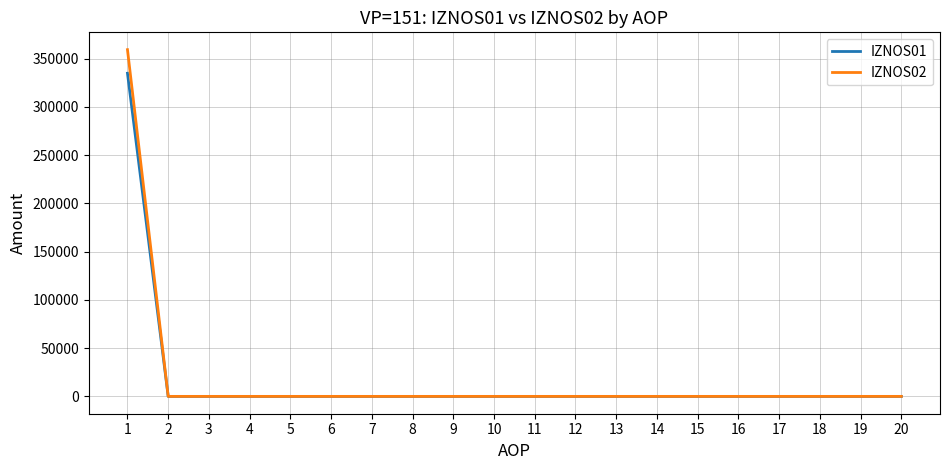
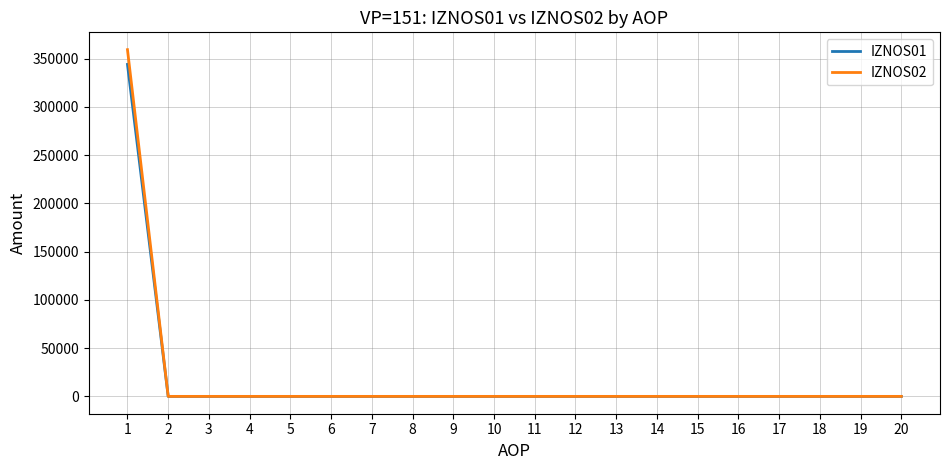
IZNOS01, 1: 330000 -> 340000
